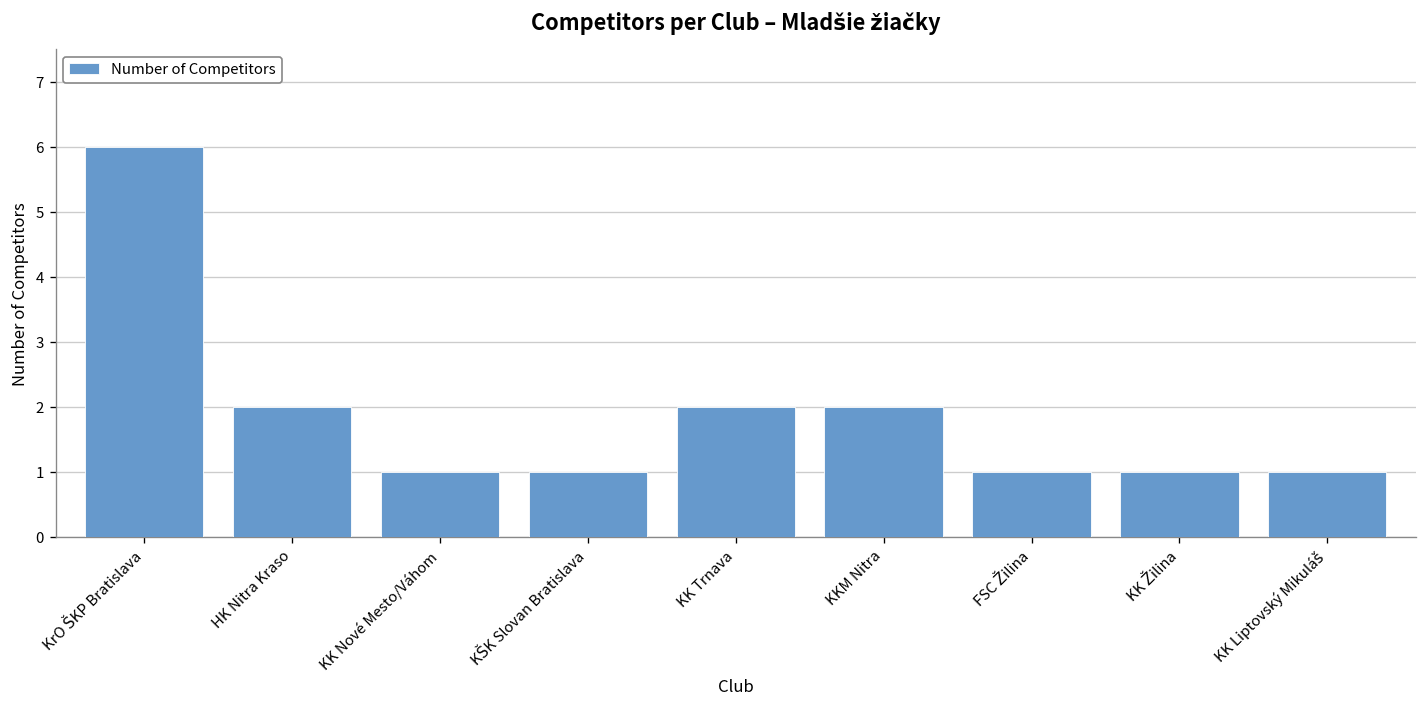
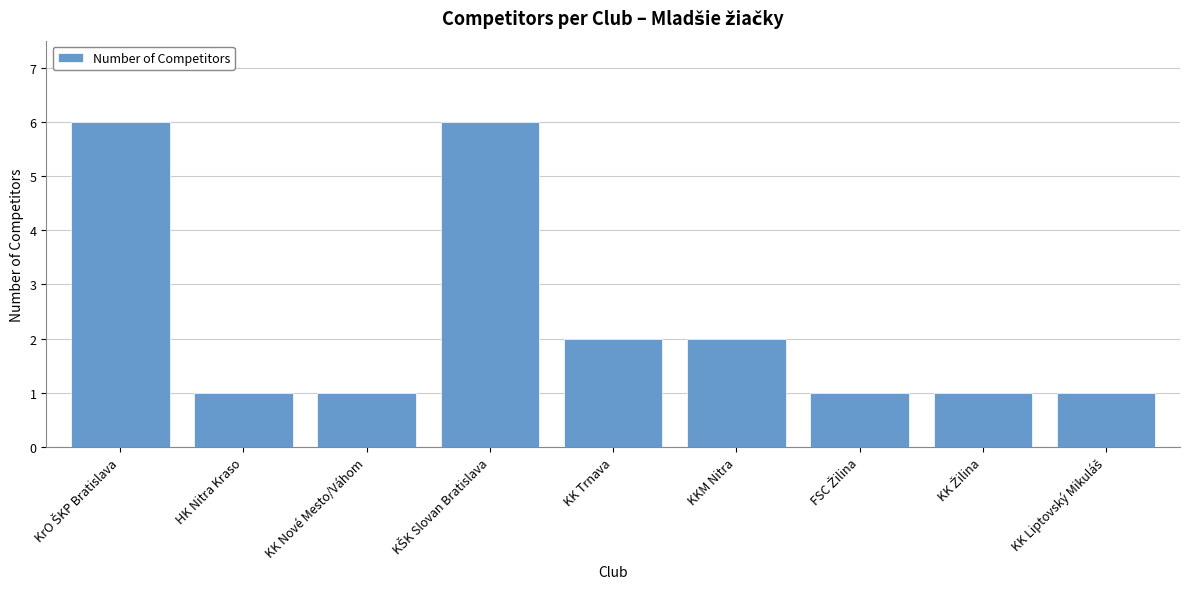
HK Nitra Kraso: 2 -> 1
KŠK Slovan Bratislava: 1 -> 6
